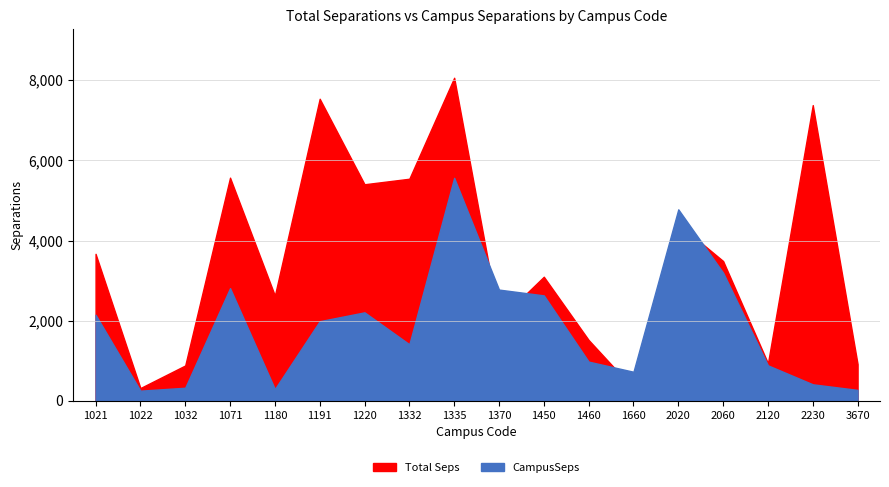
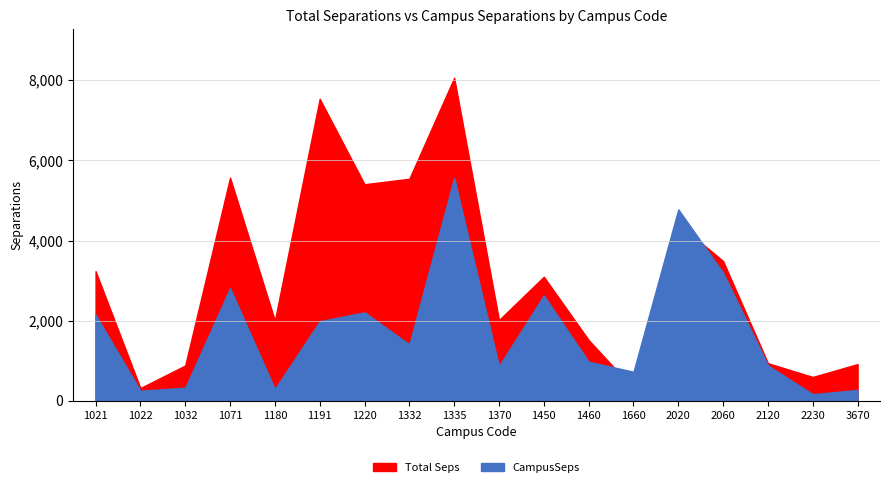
Total Seps, 1021: 3,700 -> 3,200
Total Seps, 1180: 2,600 -> 2,000
CampusSeps, 1370: 2,800 -> 900
Total Seps, 2230: 7,400 -> 600
CampusSeps, 2230: 400 -> 200
